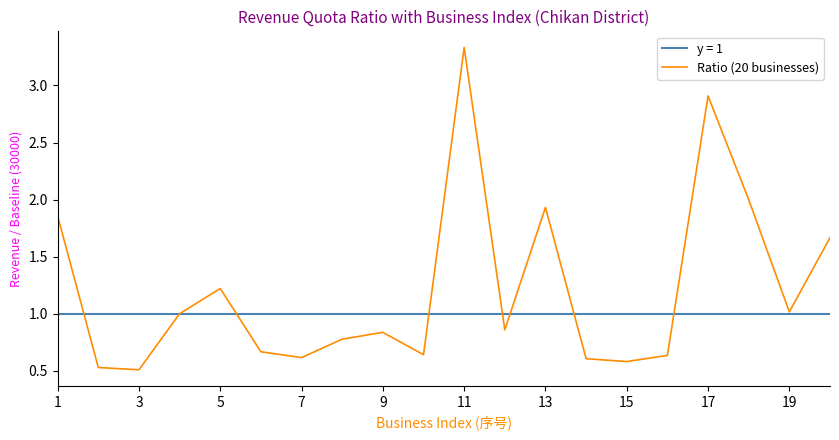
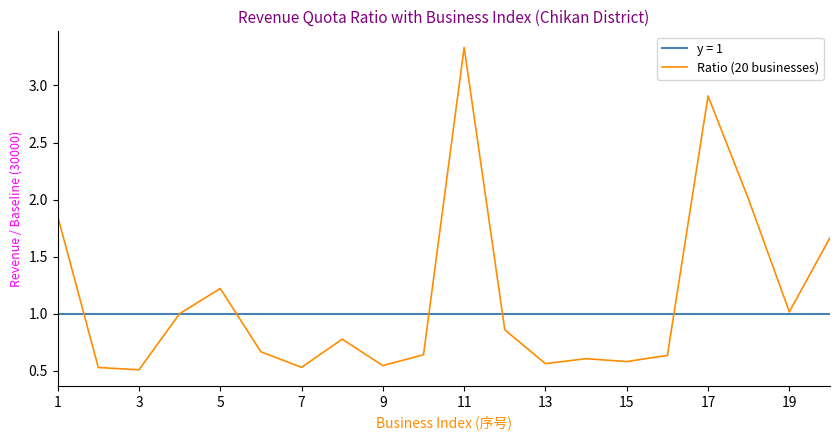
Ratio (20 businesses), 7: 0.62 -> 0.53
Ratio (20 businesses), 9: 0.84 -> 0.55
Ratio (20 businesses), 13: 1.93 -> 0.56
